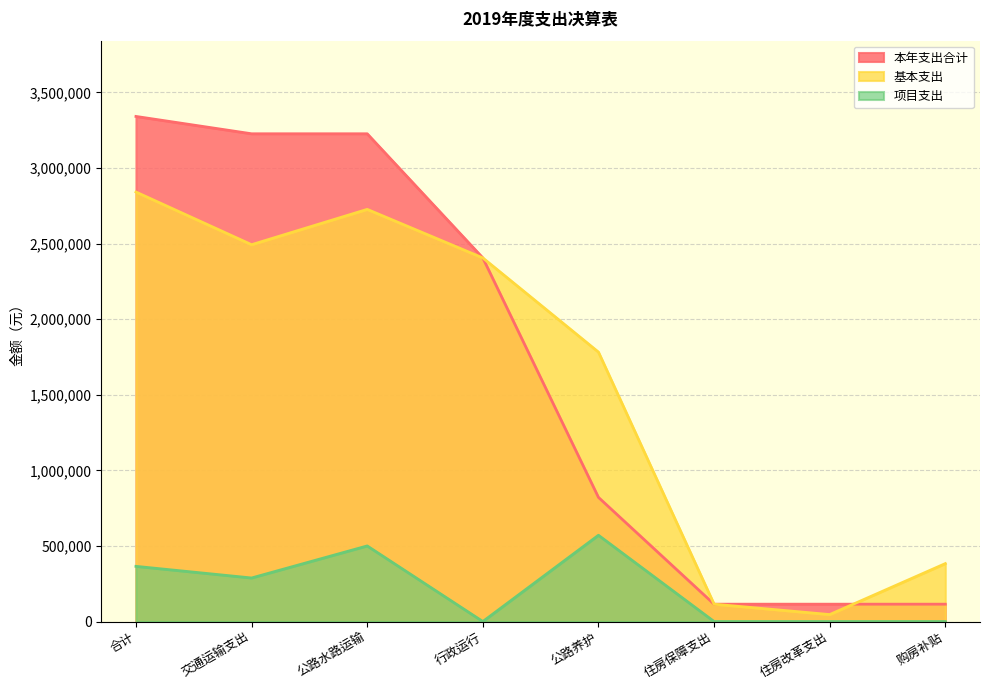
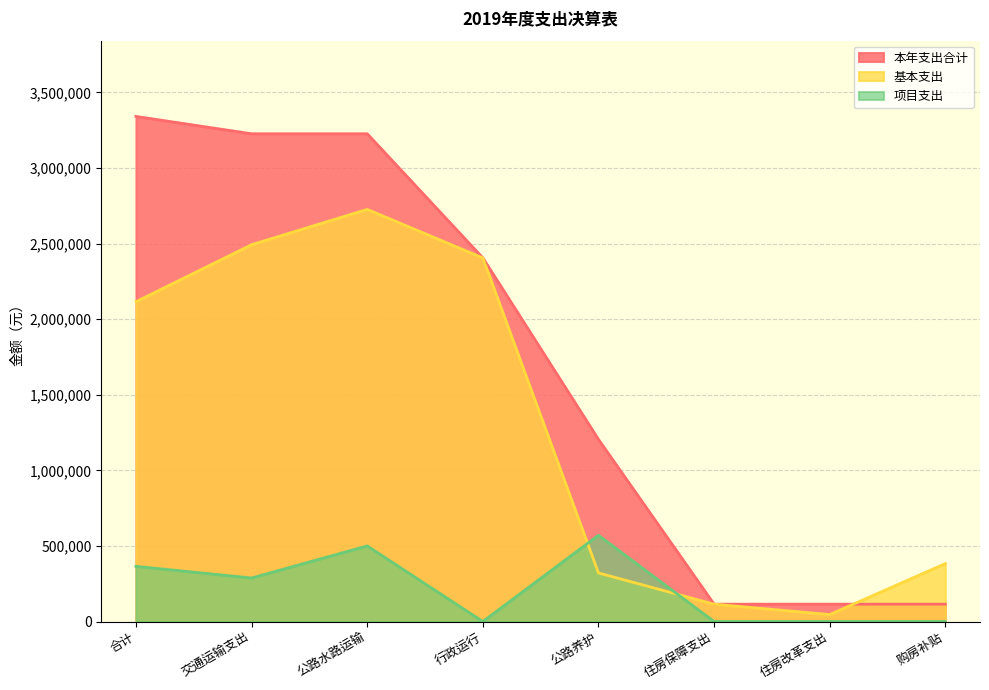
基本支出, 合计: 2,840,000 -> 2,120,000
本年支出合计, 公路养护: 820,000 -> 1,200,000
基本支出, 公路养护: 1,780,000 -> 320,000
